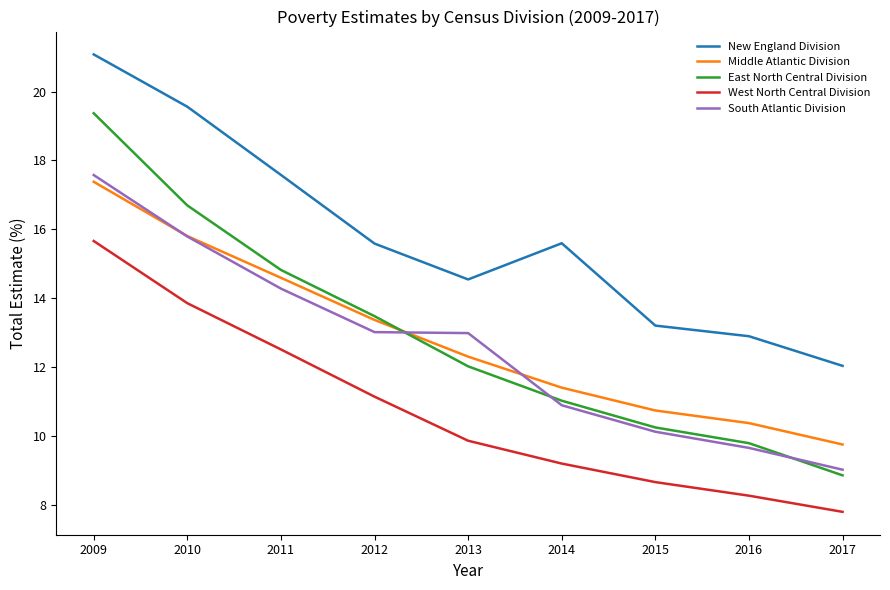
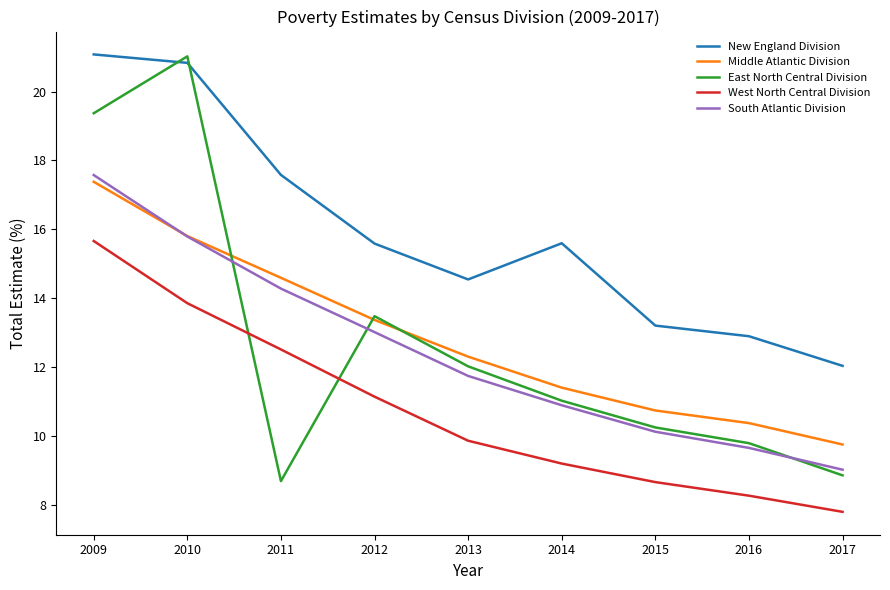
New England Division, 2010: 19.6 -> 20.8
East North Central Division, 2010: 16.7 -> 21.0
East North Central Division, 2011: 14.8 -> 8.7
South Atlantic Division, 2013: 13.0 -> 11.7
